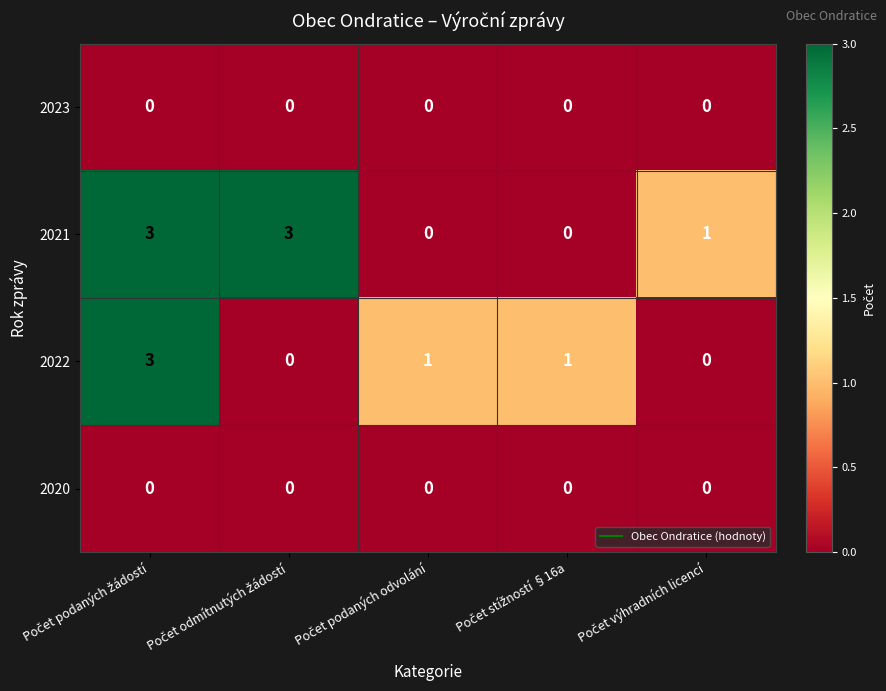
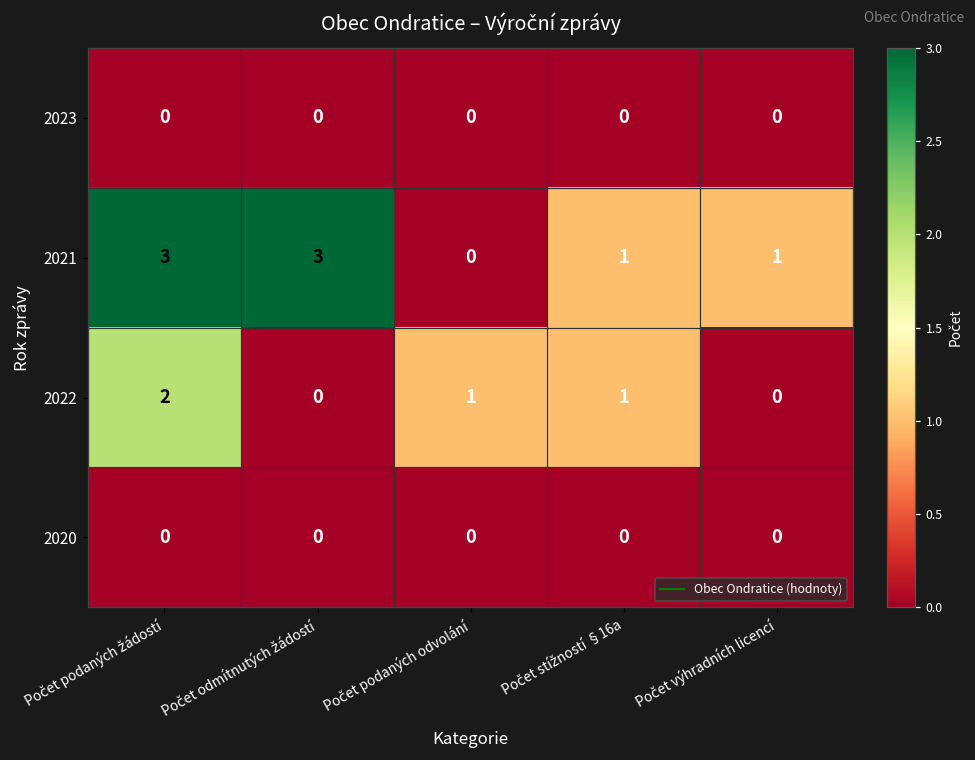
2021, Počet stížností §16a: 0 -> 1
2022, Počet podaných žádostí: 3 -> 2
